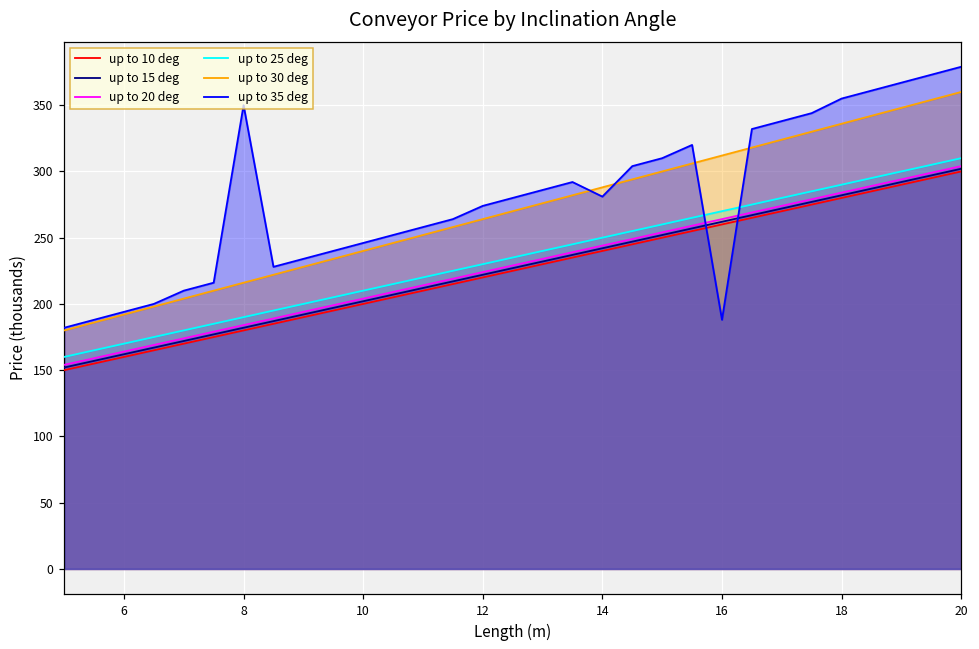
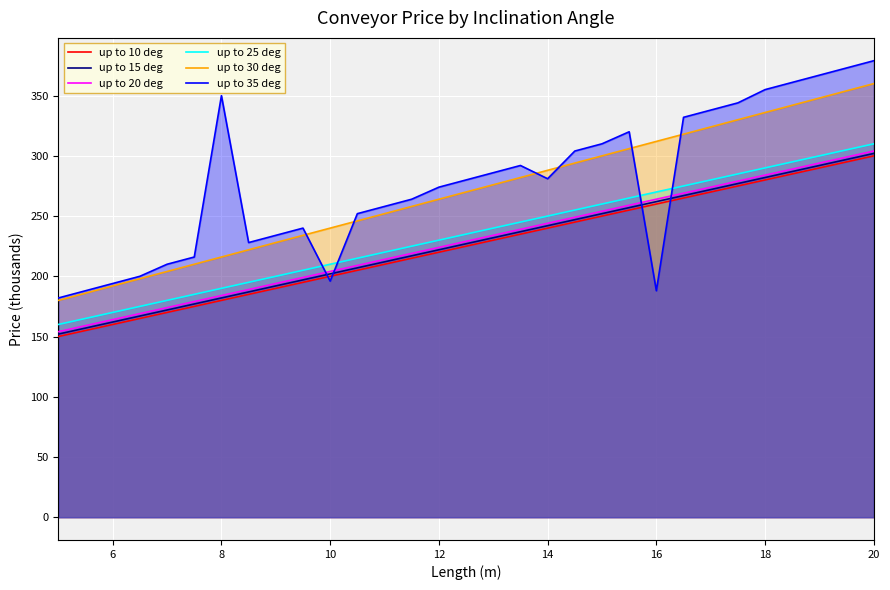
up to 35 deg, 10: 246 -> 196
